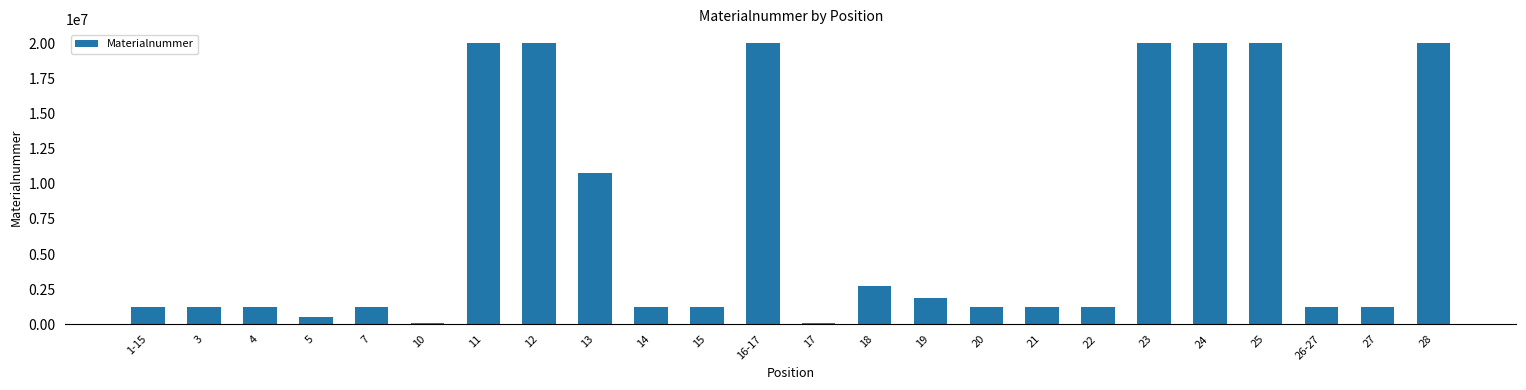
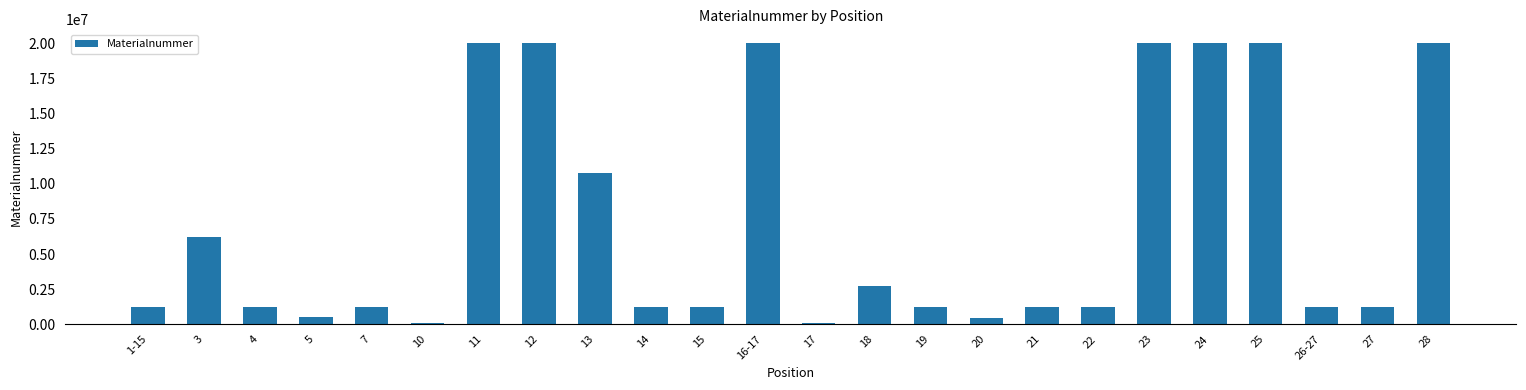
3: 1200000 -> 6200000
19: 1900000 -> 1200000
20: 1200000 -> 500000
